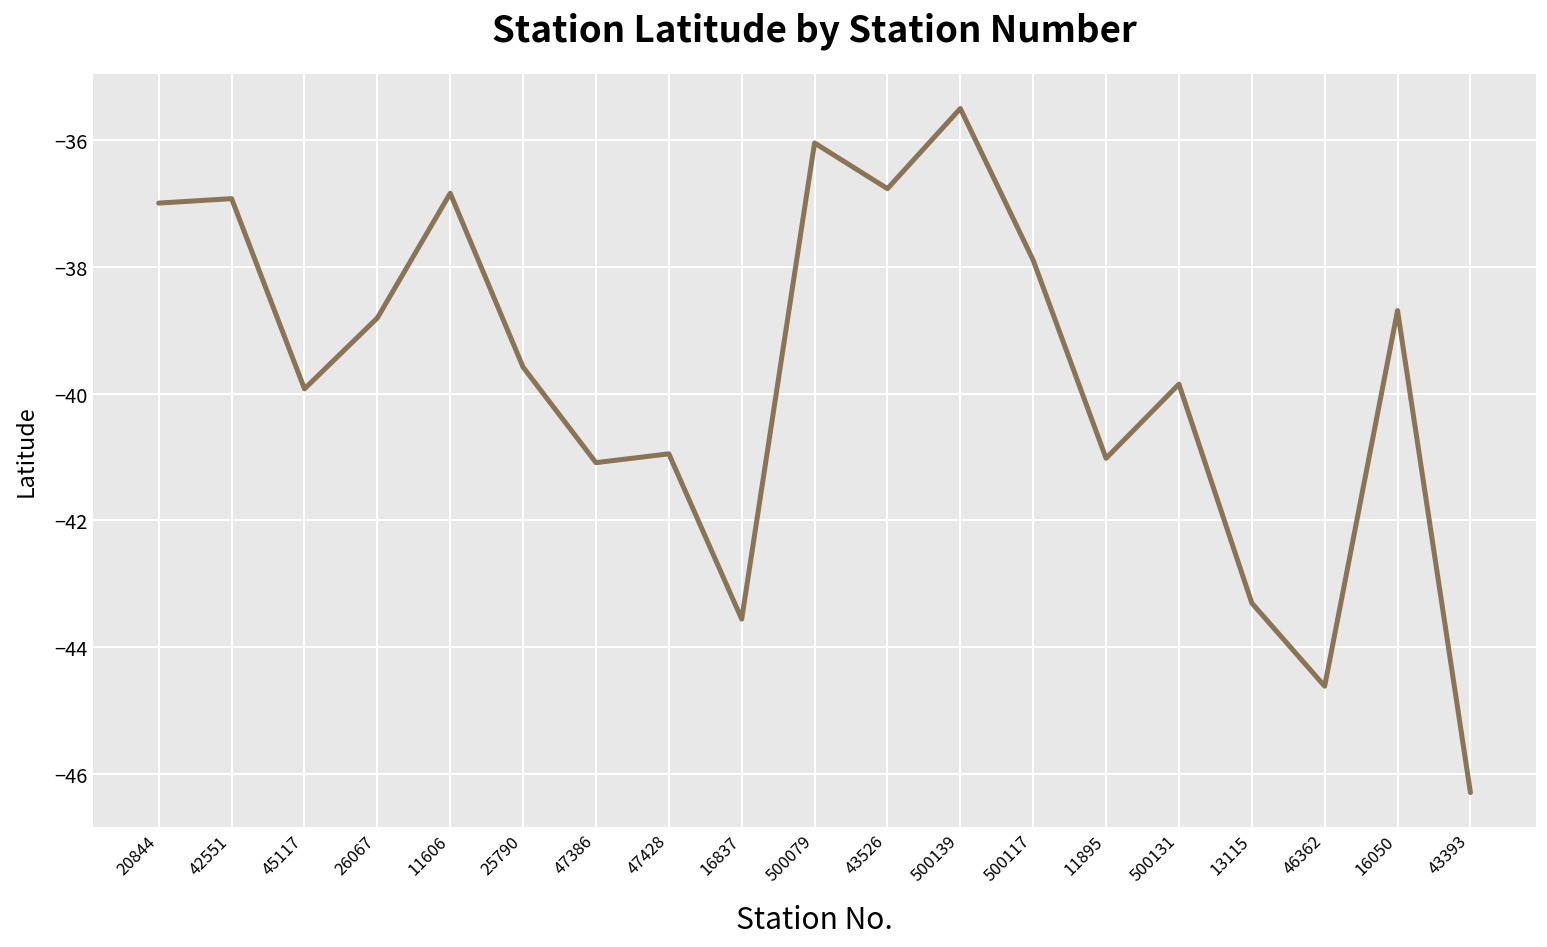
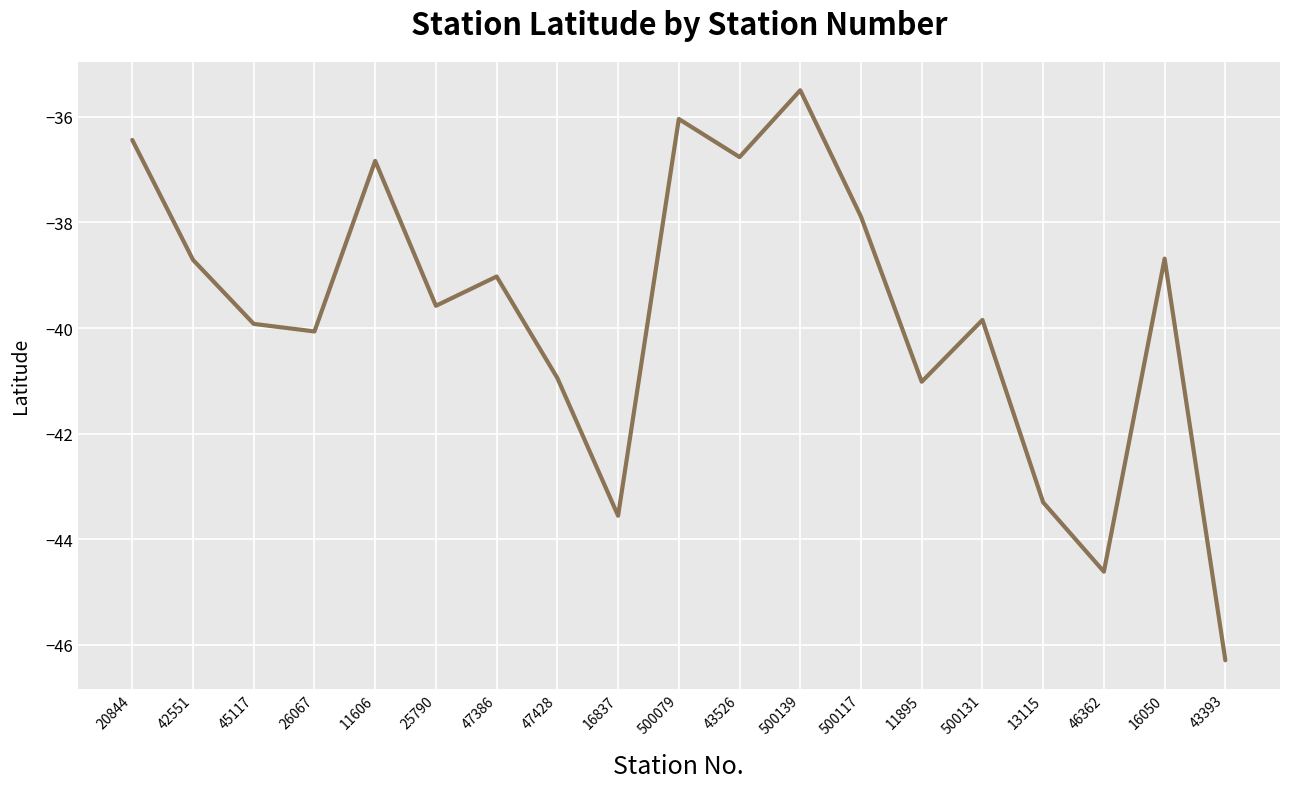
20844: -37.0 -> -36.4
42551: -36.9 -> -38.7
26067: -38.8 -> -40.1
47386: -41.1 -> -39.0
